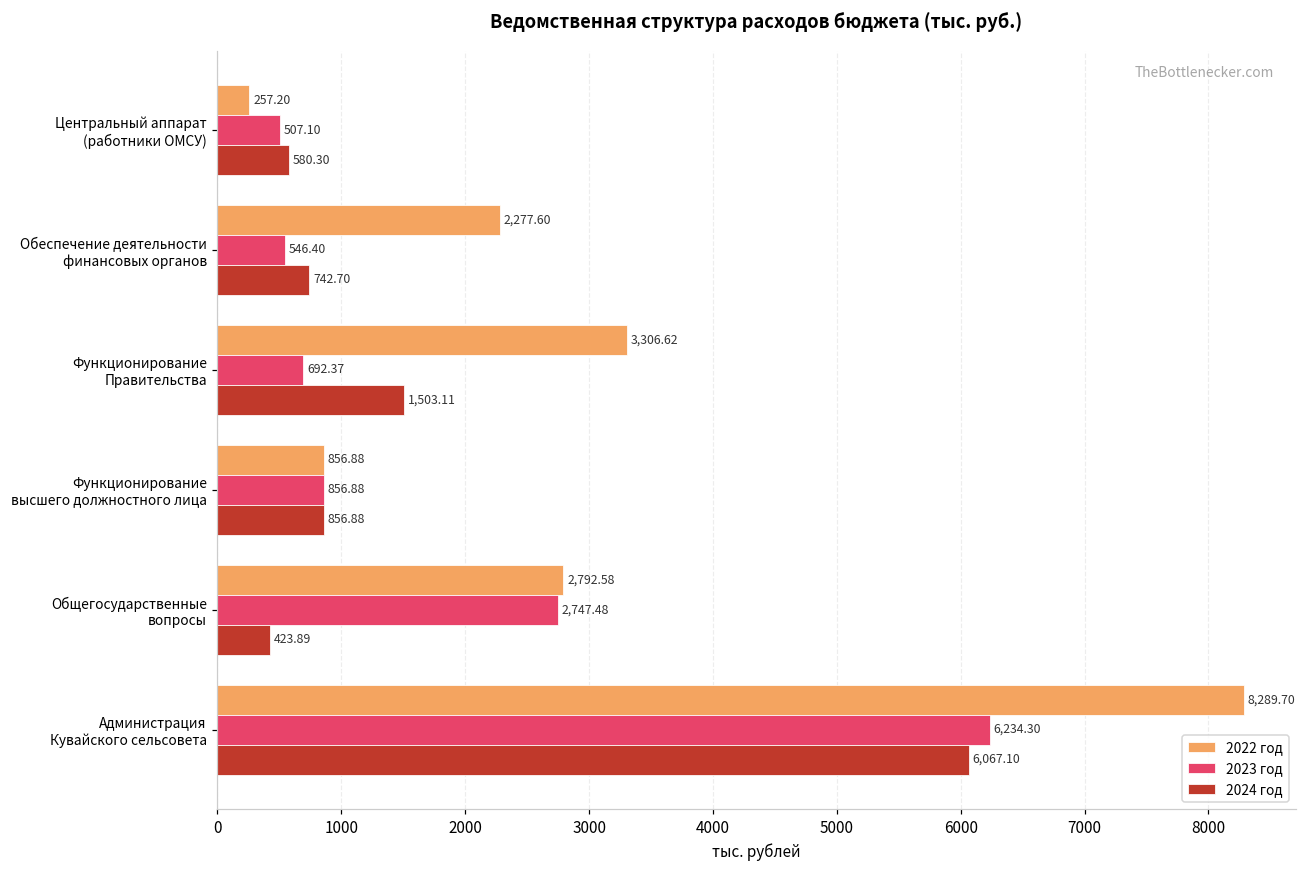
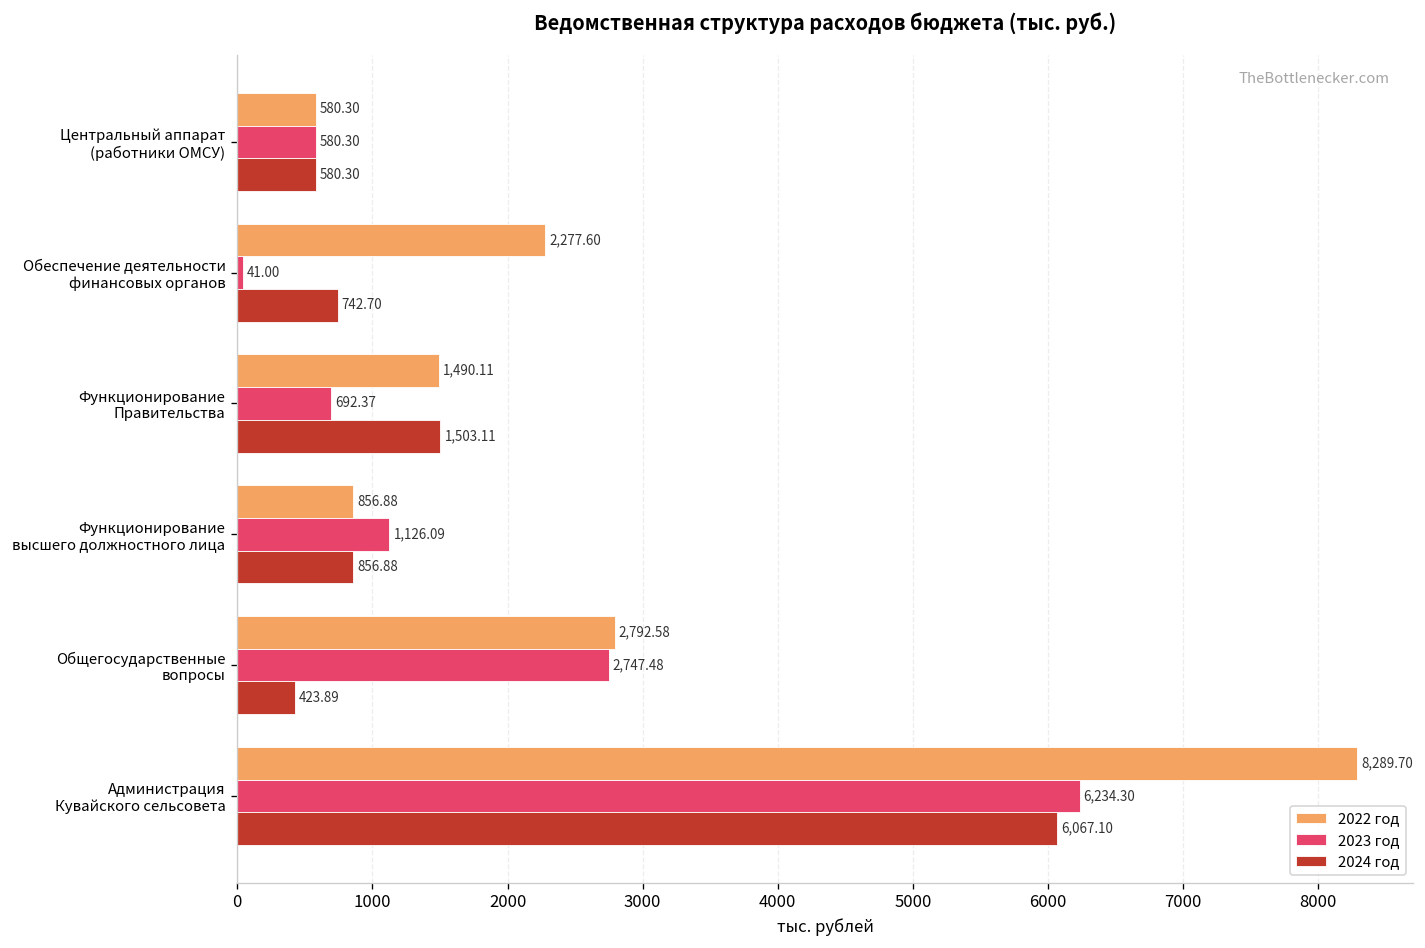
2022 год, Центральный аппарат (работники ОМСУ): 257.20 -> 580.30
2023 год, Центральный аппарат (работники ОМСУ): 507.10 -> 580.30
2023 год, Обеспечение деятельности финансовых органов: 546.40 -> 41.00
2022 год, Функционирование Правительства: 3,306.62 -> 1,490.11
2023 год, Функционирование высшего должностного лица: 856.88 -> 1,126.09
